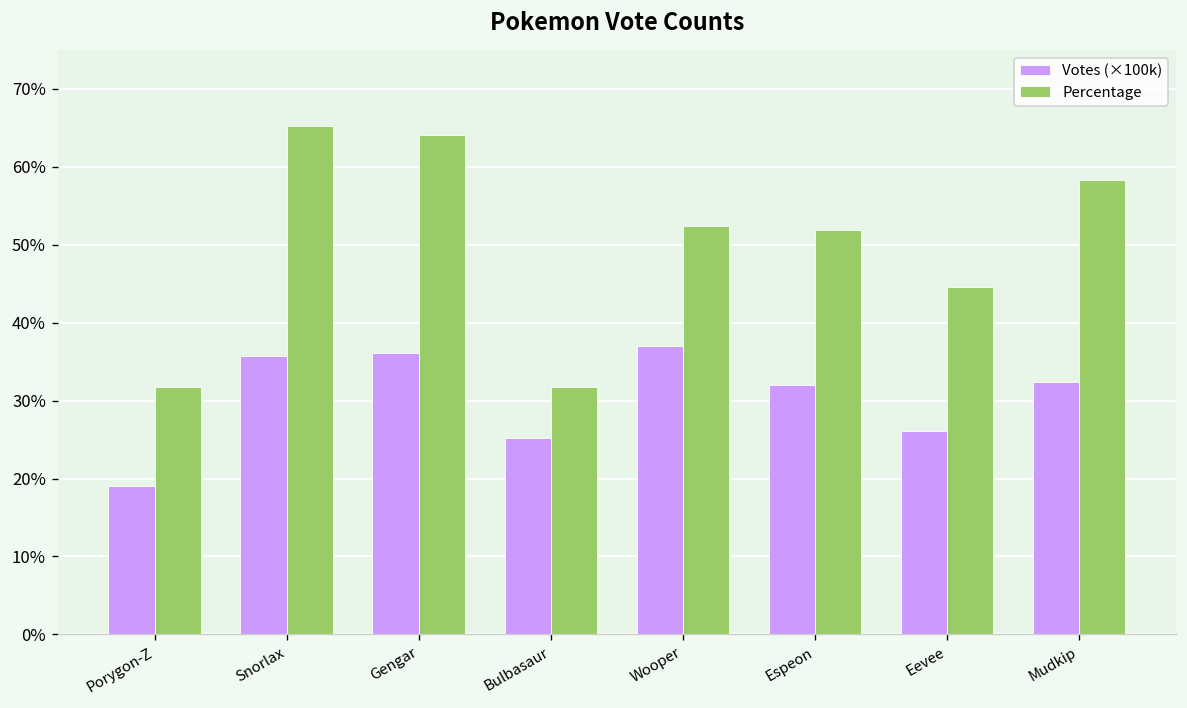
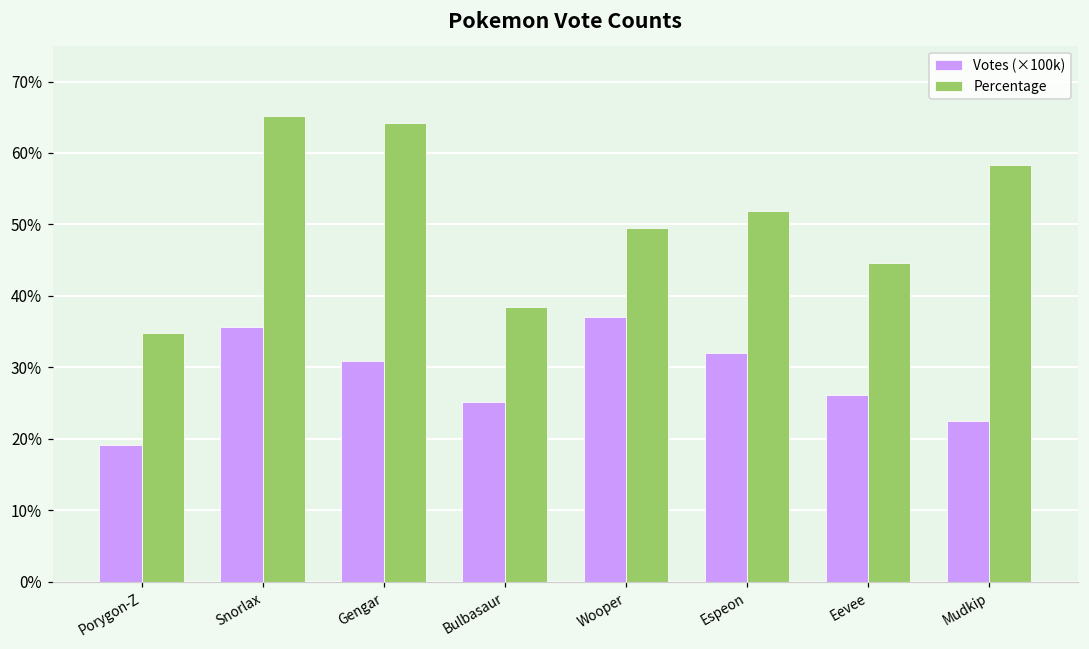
Percentage, Porygon-Z: 32% -> 35%
Votes (×100k), Gengar: 36% -> 31%
Percentage, Bulbasaur: 32% -> 38%
Percentage, Wooper: 52% -> 49%
Votes (×100k), Mudkip: 32% -> 22%
